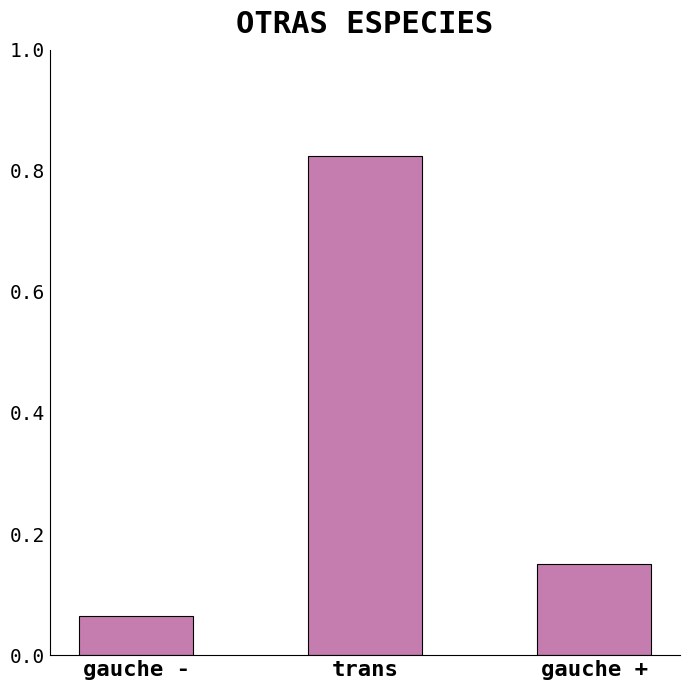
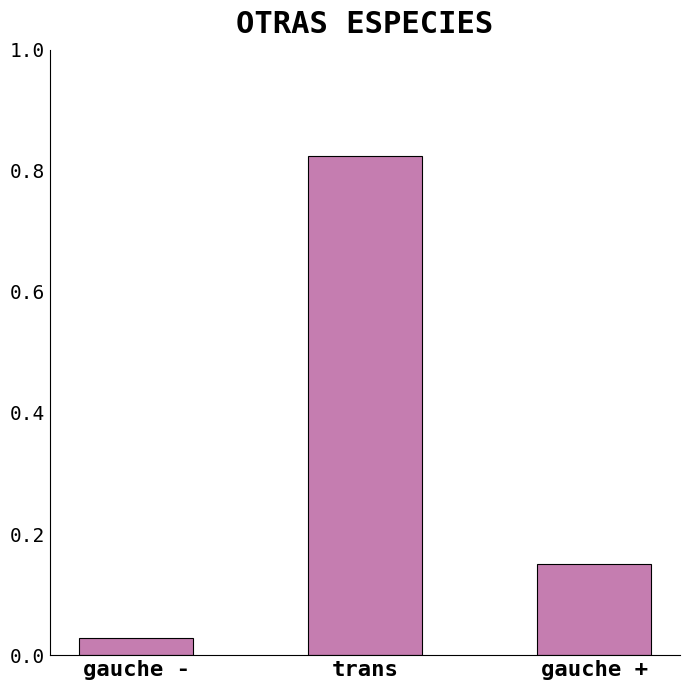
gauche -: 0.07 -> 0.03
